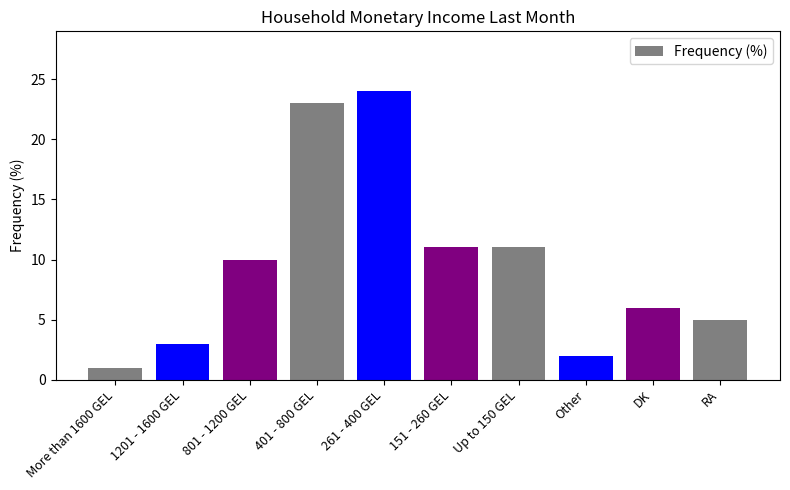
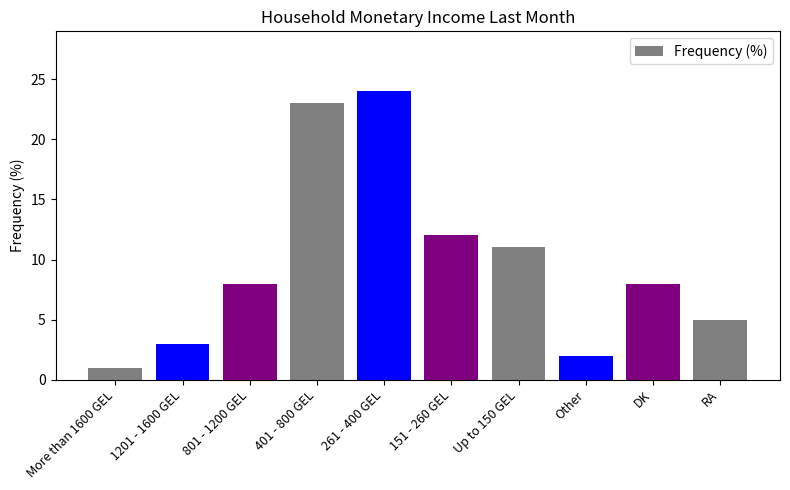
801 - 1200 GEL: 10 -> 8
151 - 260 GEL: 11 -> 12
DK: 6 -> 8
